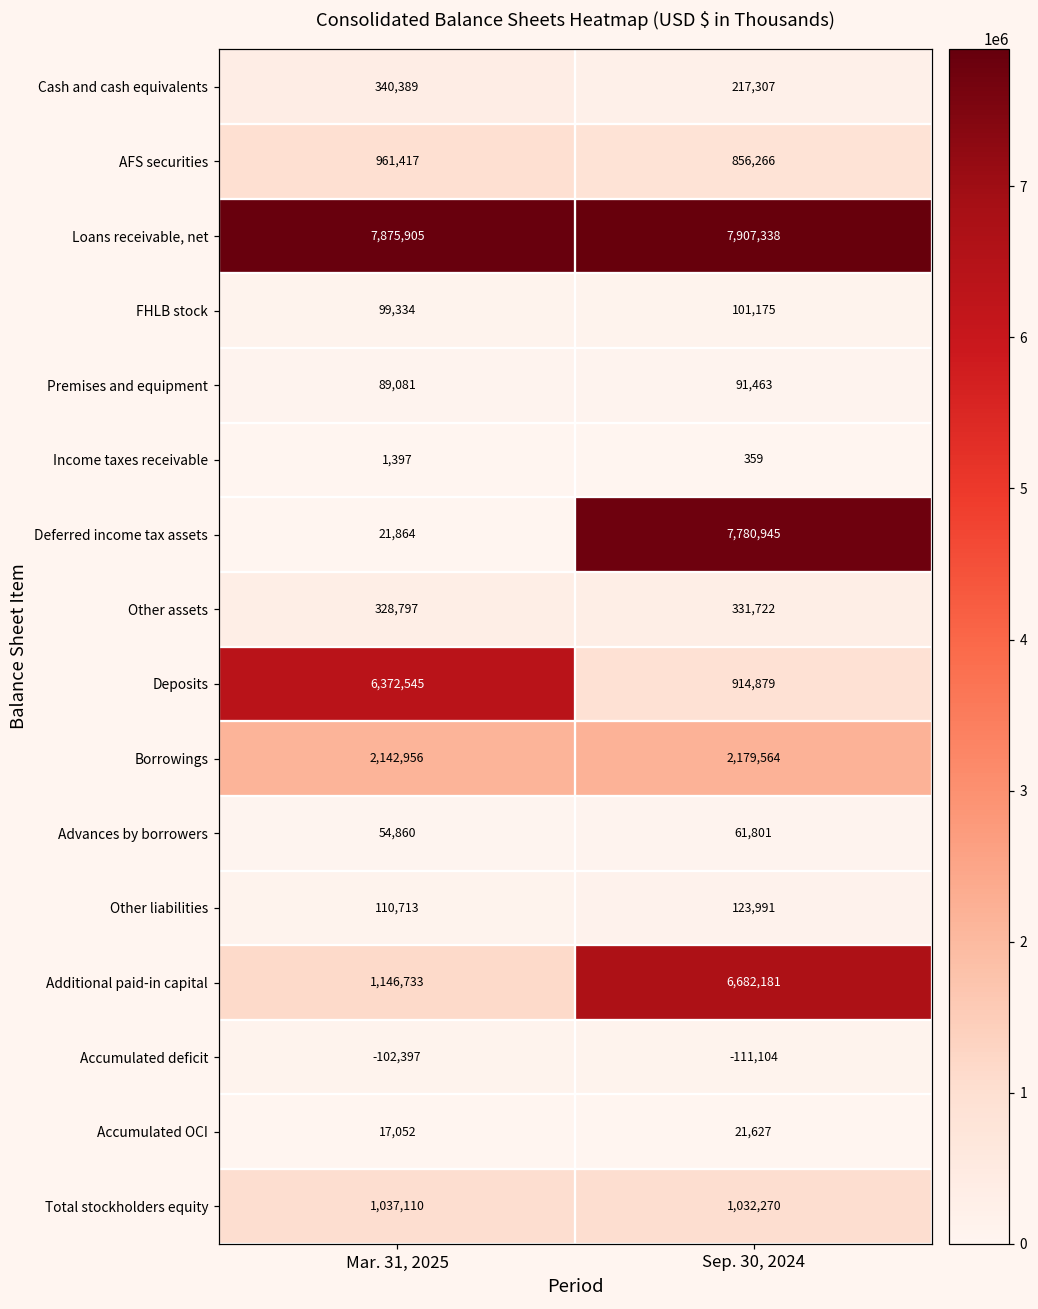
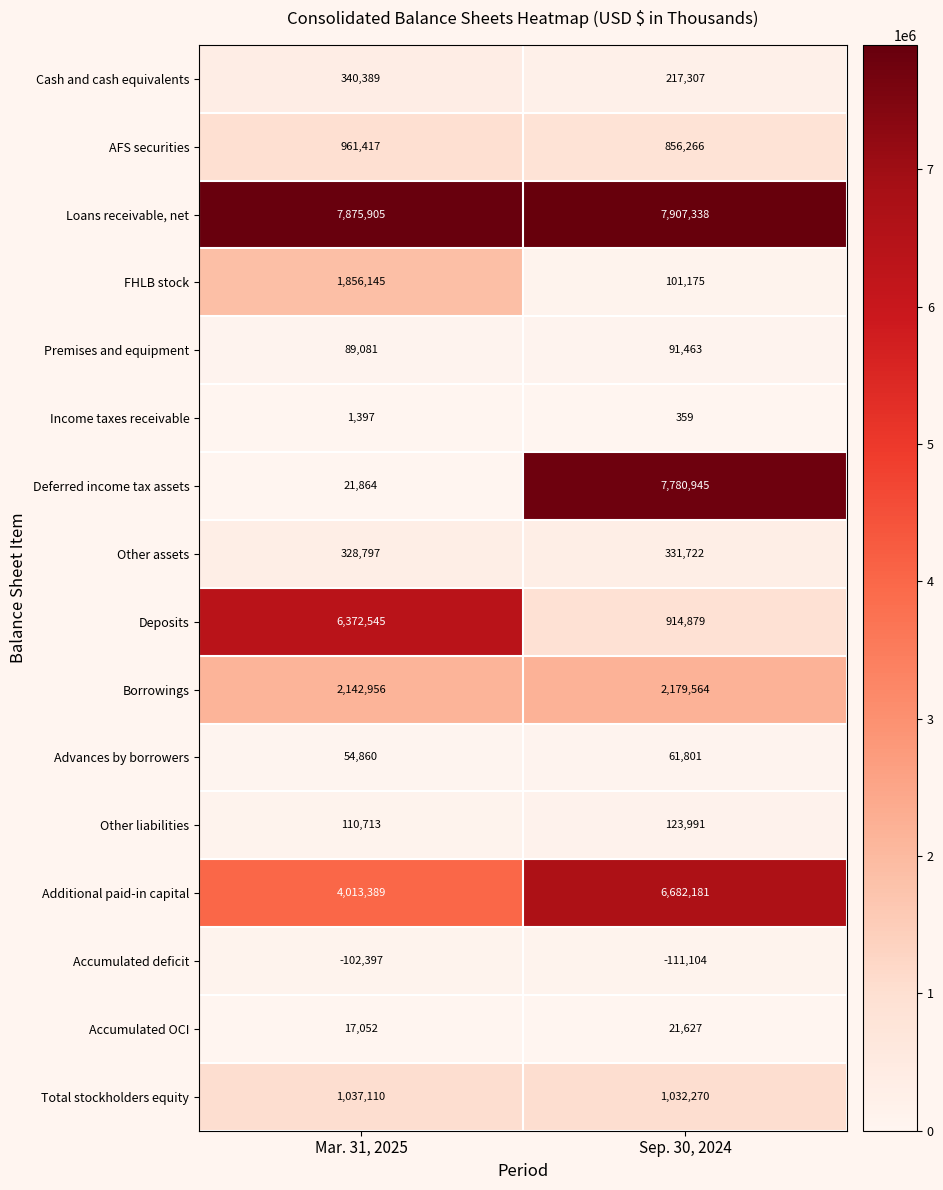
FHLB stock, Mar. 31, 2025: 99,334 -> 1,856,145
Additional paid-in capital, Mar. 31, 2025: 1,146,733 -> 4,013,389
